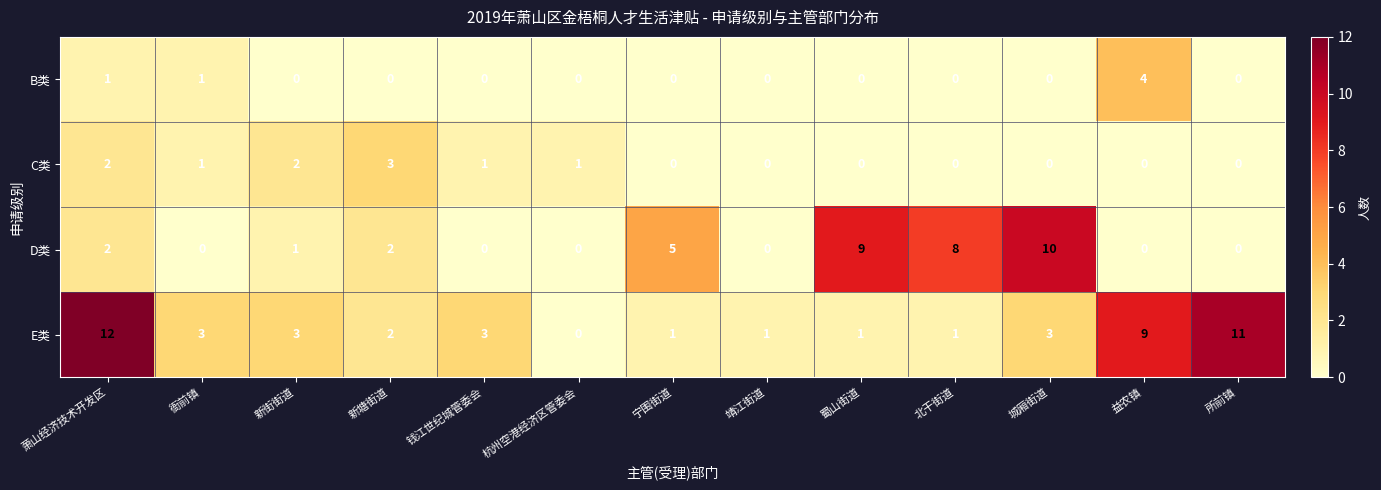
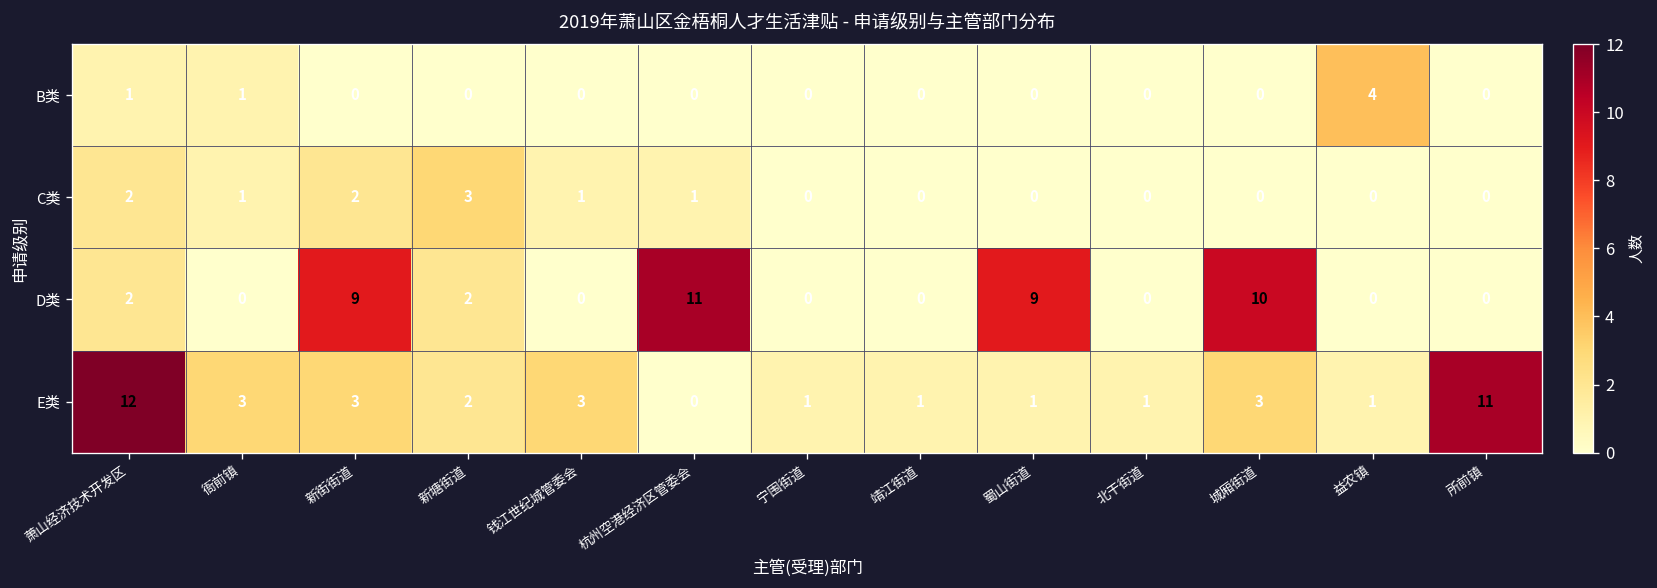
D类, 新街街道: 1 -> 9
D类, 杭州空港经济区管委会: 0 -> 11
D类, 宁围街道: 5 -> 0
D类, 北干街道: 8 -> 0
E类, 益农镇: 9 -> 1
